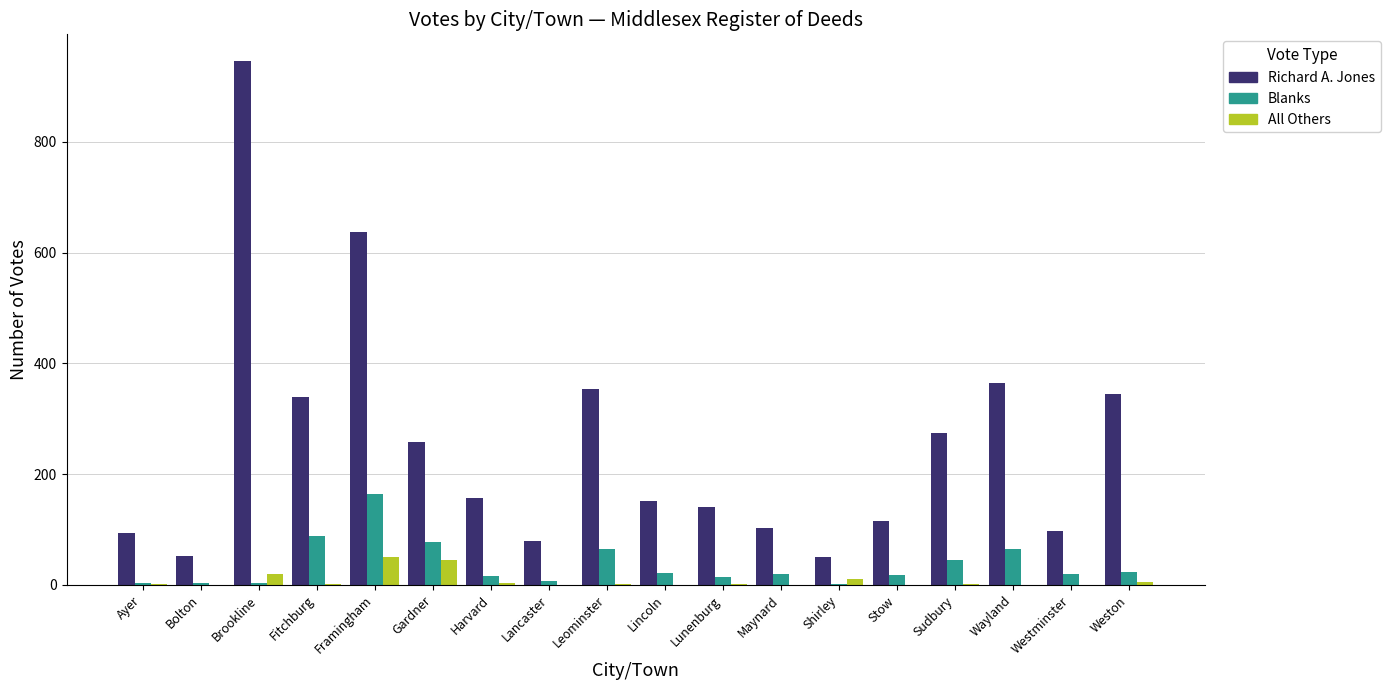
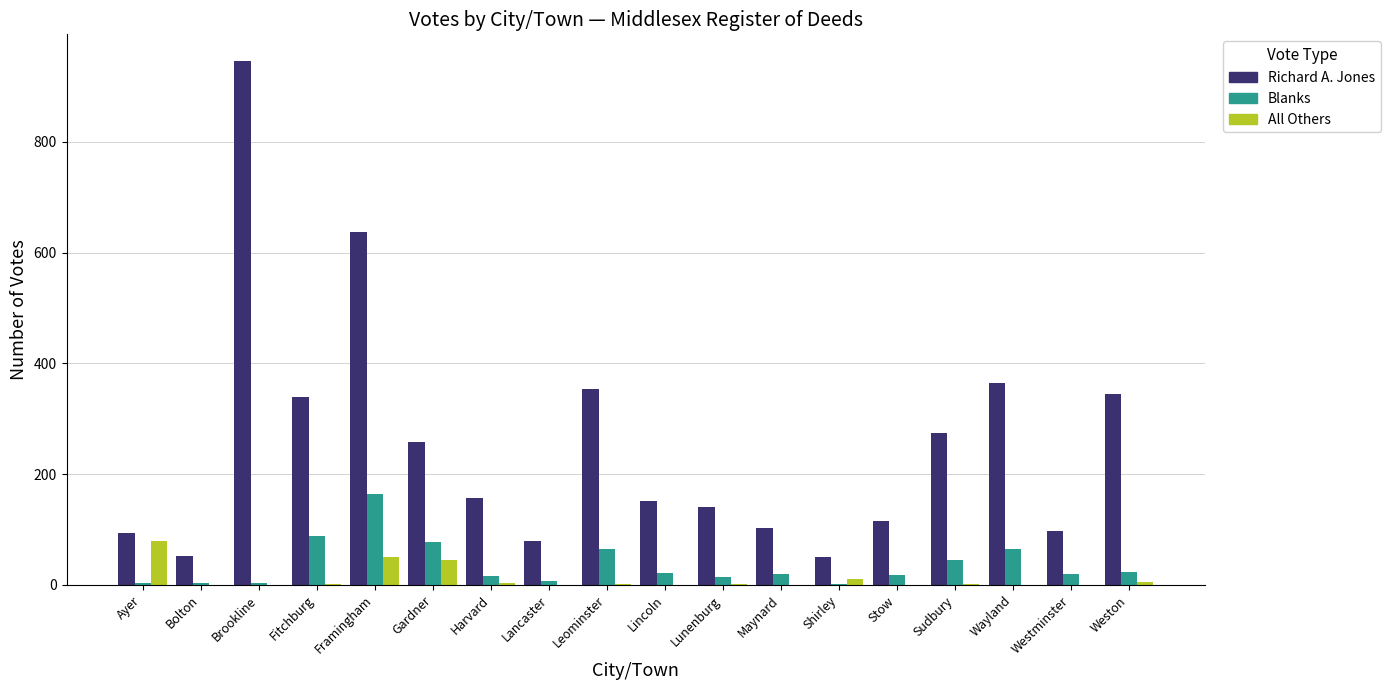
All Others, Ayer: 0 -> 80
All Others, Brookline: 20 -> 0
